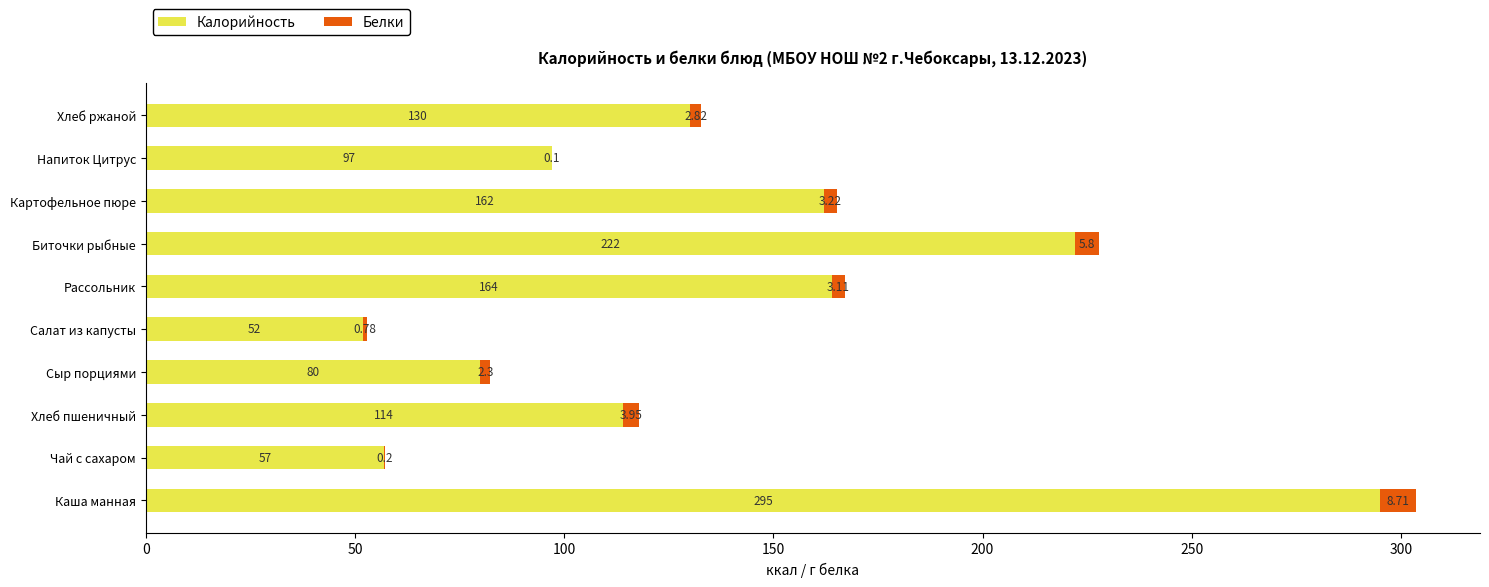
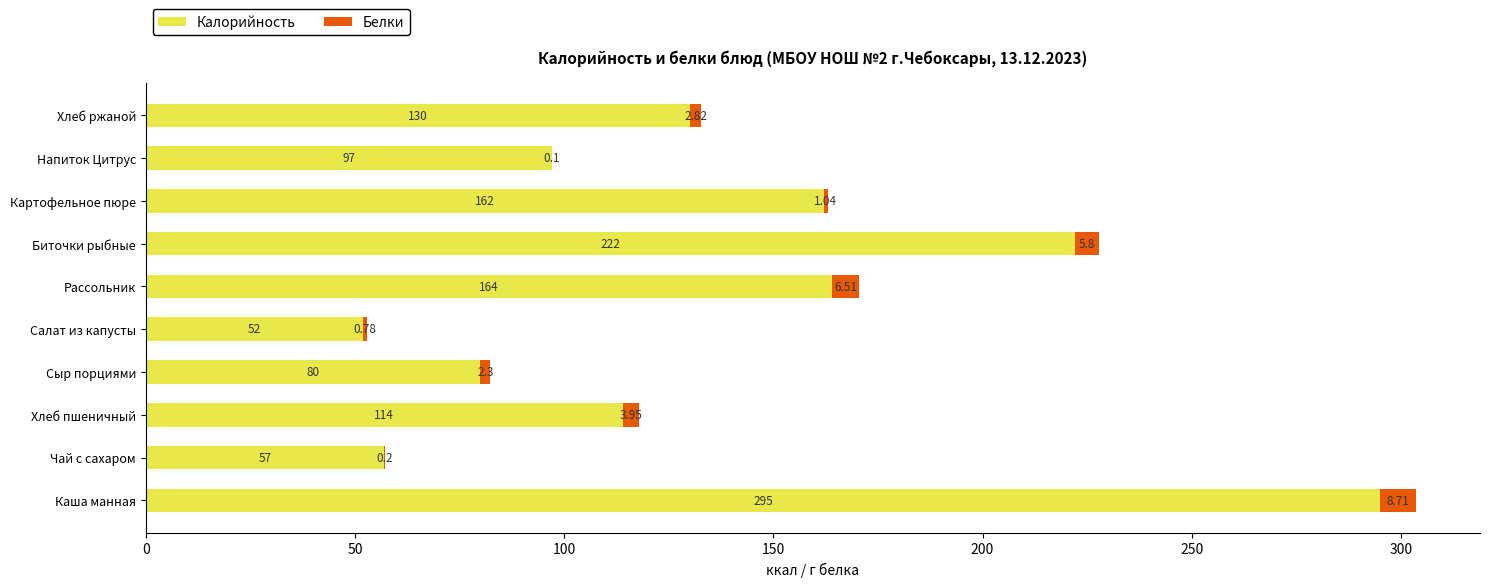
Белки, Картофельное пюре: 3.22 -> 1.04
Белки, Рассольник: 3.11 -> 6.51
